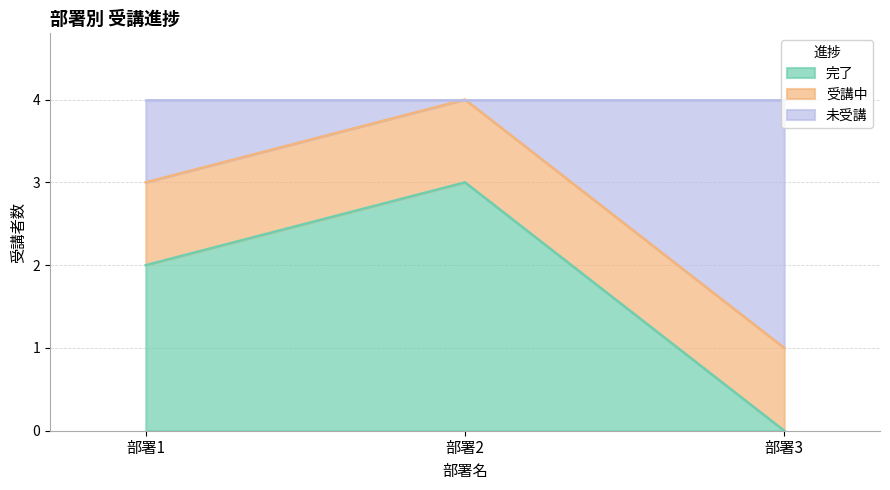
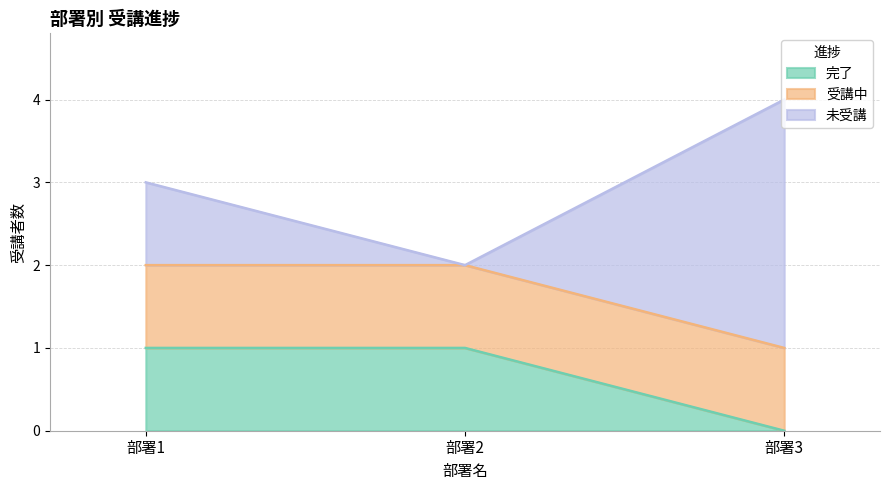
完了, 部署1: 2 -> 1
完了, 部署2: 3 -> 1
